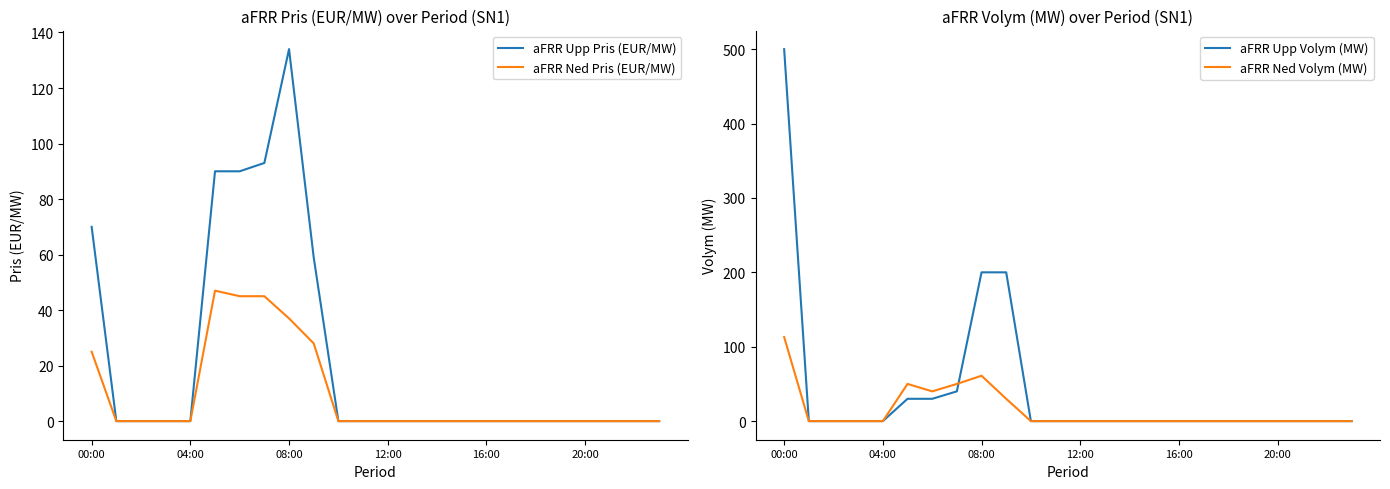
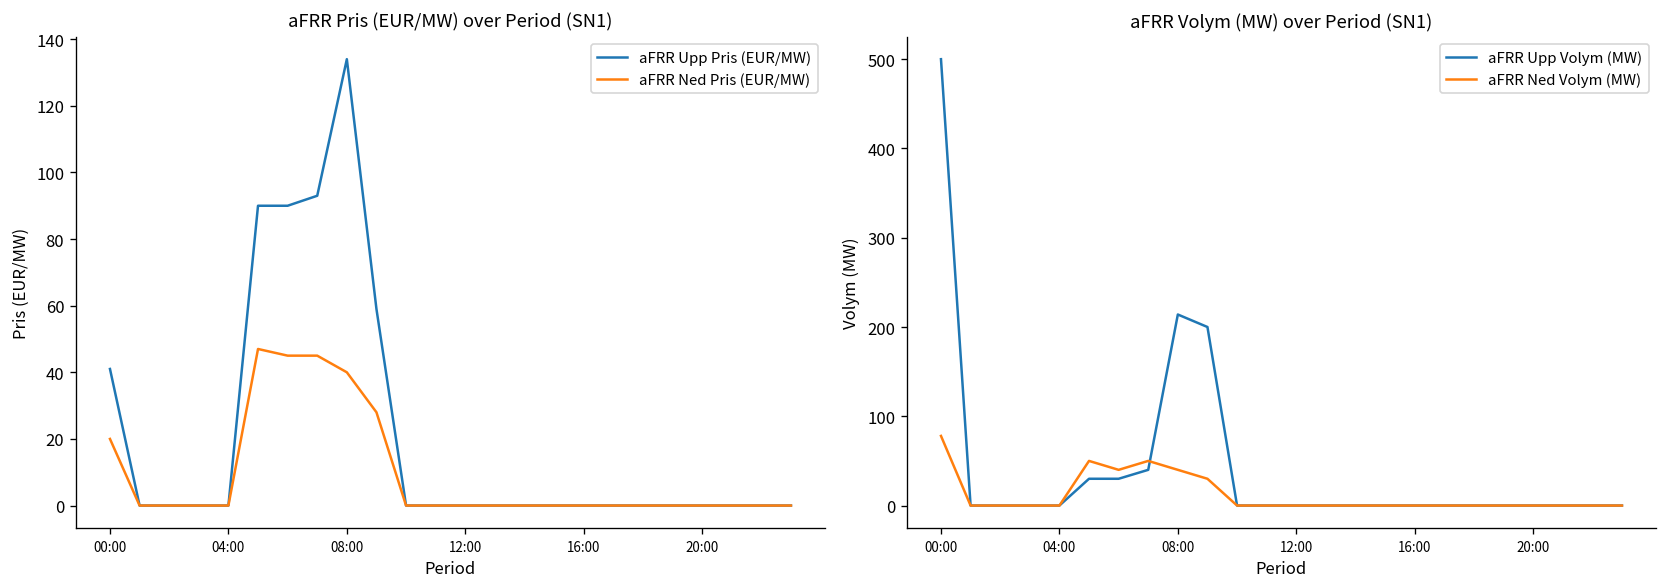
aFRR Pris (EUR/MW) over Period (SN1), aFRR Upp Pris (EUR/MW), 00:00: 70 -> 41
aFRR Pris (EUR/MW) over Period (SN1), aFRR Ned Pris (EUR/MW), 00:00: 25 -> 20
aFRR Pris (EUR/MW) over Period (SN1), aFRR Ned Pris (EUR/MW), 08:00: 37 -> 40
aFRR Volym (MW) over Period (SN1), aFRR Ned Volym (MW), 00:00: 110 -> 80
aFRR Volym (MW) over Period (SN1), aFRR Upp Volym (MW), 08:00: 200 -> 210
aFRR Volym (MW) over Period (SN1), aFRR Ned Volym (MW), 08:00: 60 -> 40
